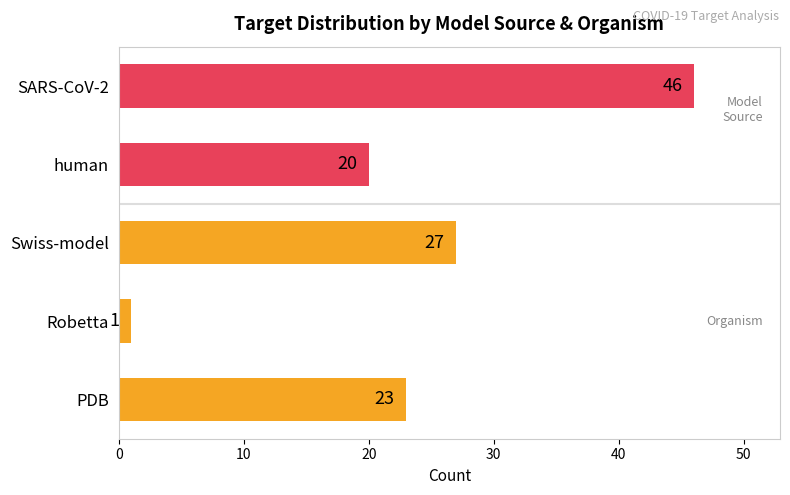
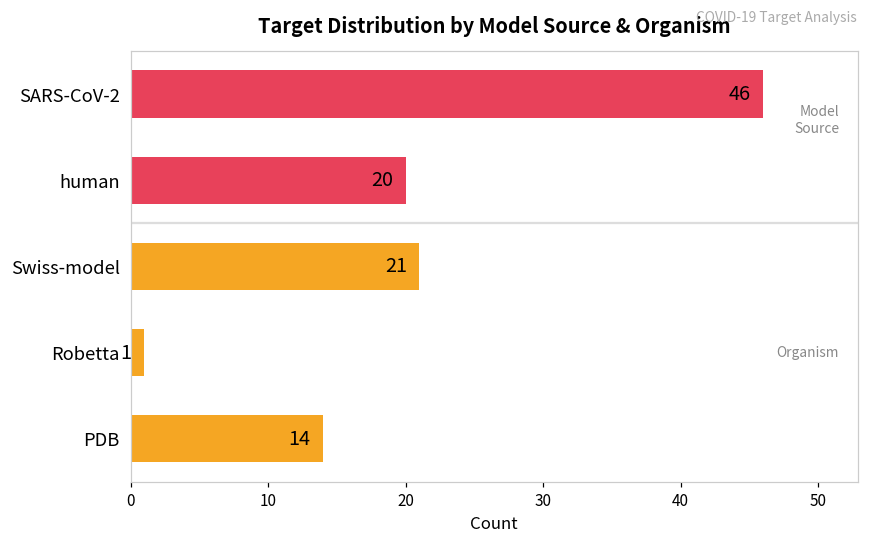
Swiss-model: 27 -> 21
PDB: 23 -> 14
